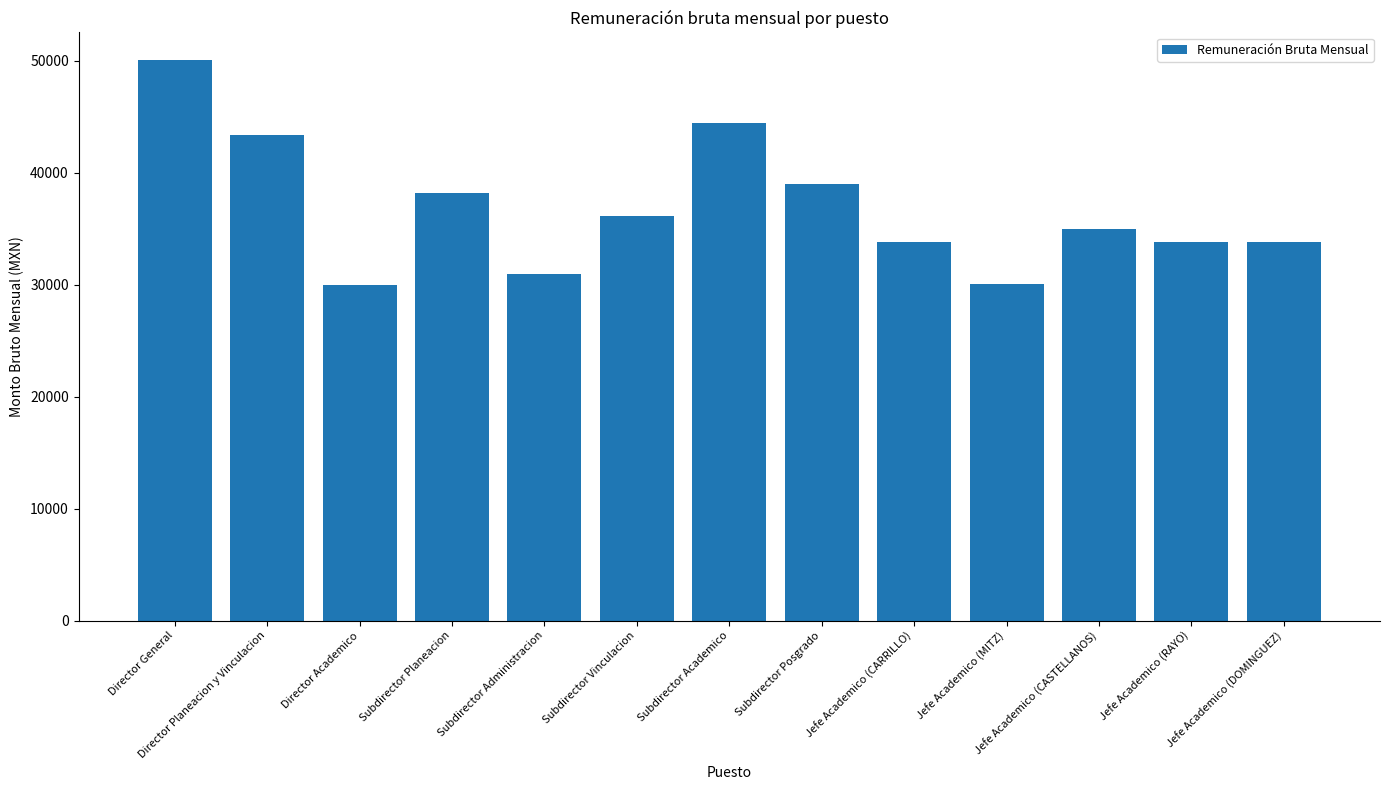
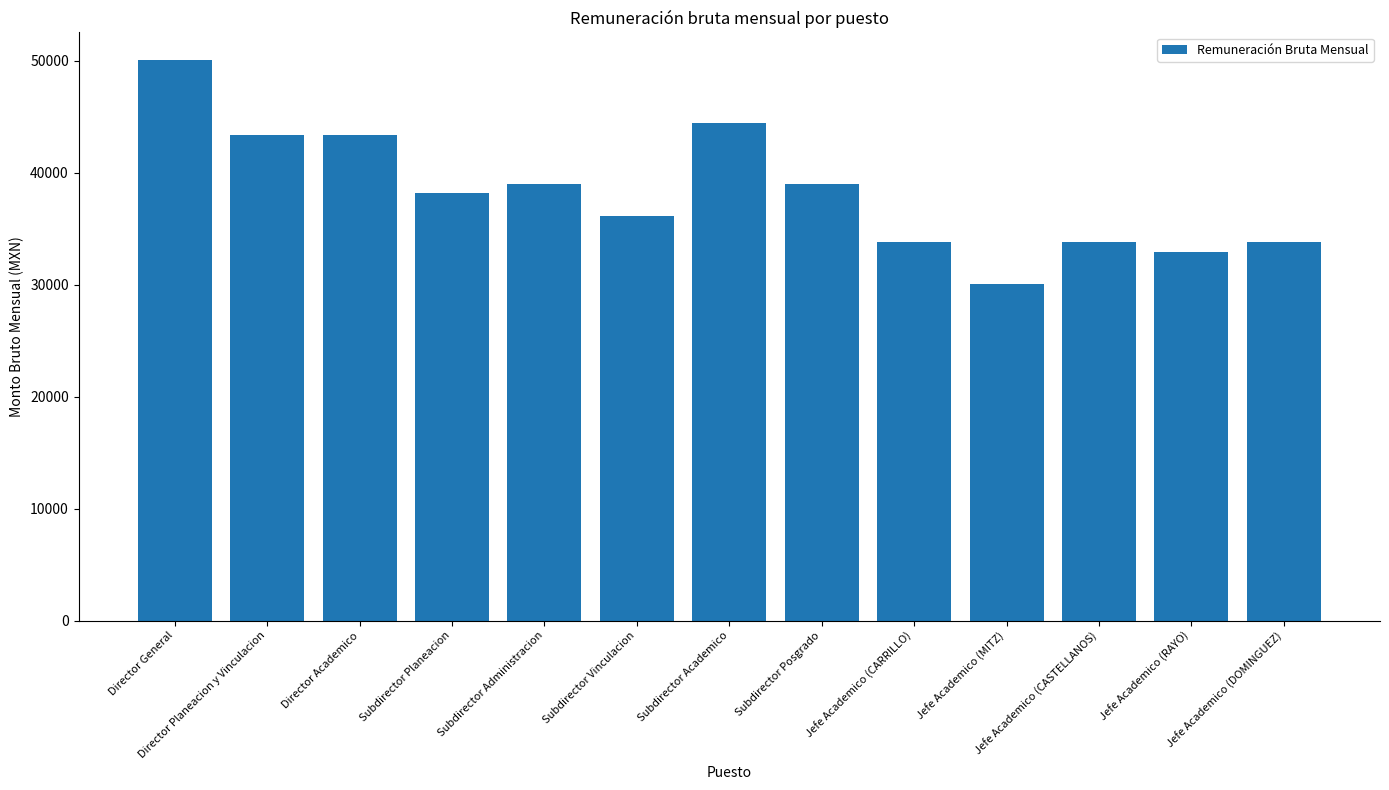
Director Academico: 30000 -> 43400
Subdirector Administracion: 31000 -> 39000
Jefe Academico (CASTELLANOS): 35000 -> 33900
Jefe Academico (RAYO): 33900 -> 32900
